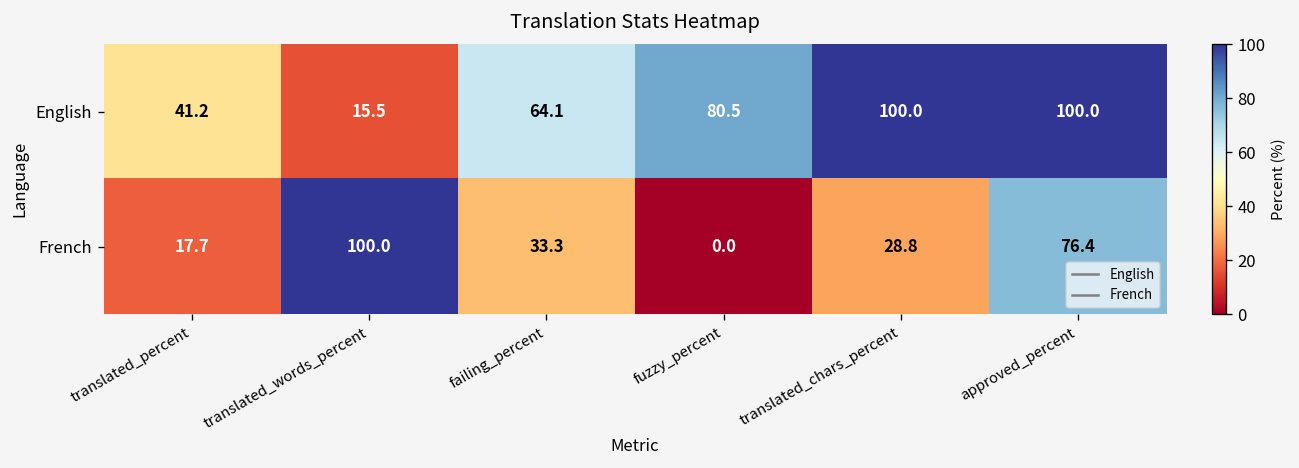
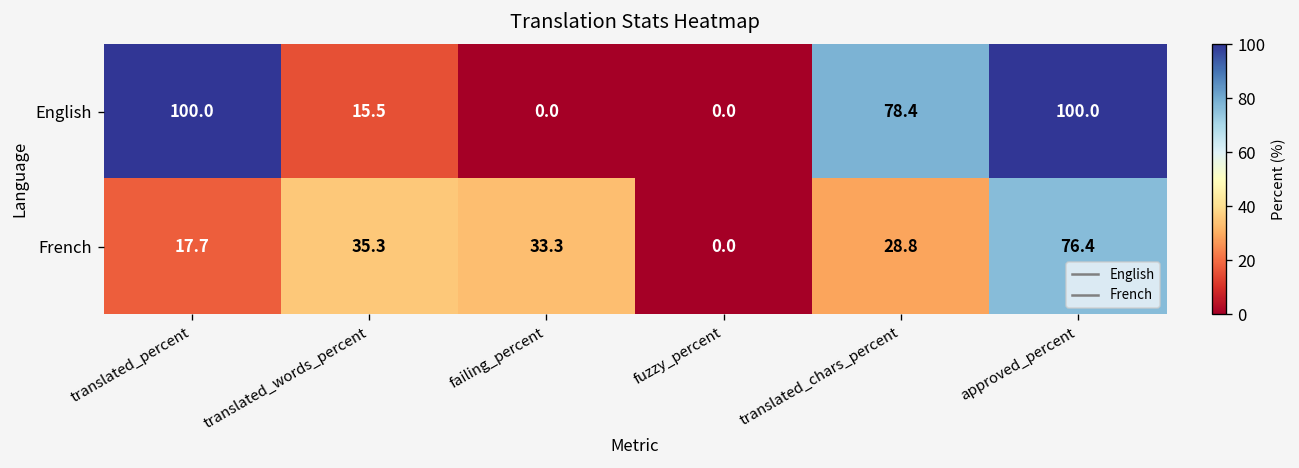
English, translated_percent: 41.2 -> 100.0
English, failing_percent: 64.1 -> 0.0
English, fuzzy_percent: 80.5 -> 0.0
English, translated_chars_percent: 100.0 -> 78.4
French, translated_words_percent: 100.0 -> 35.3
